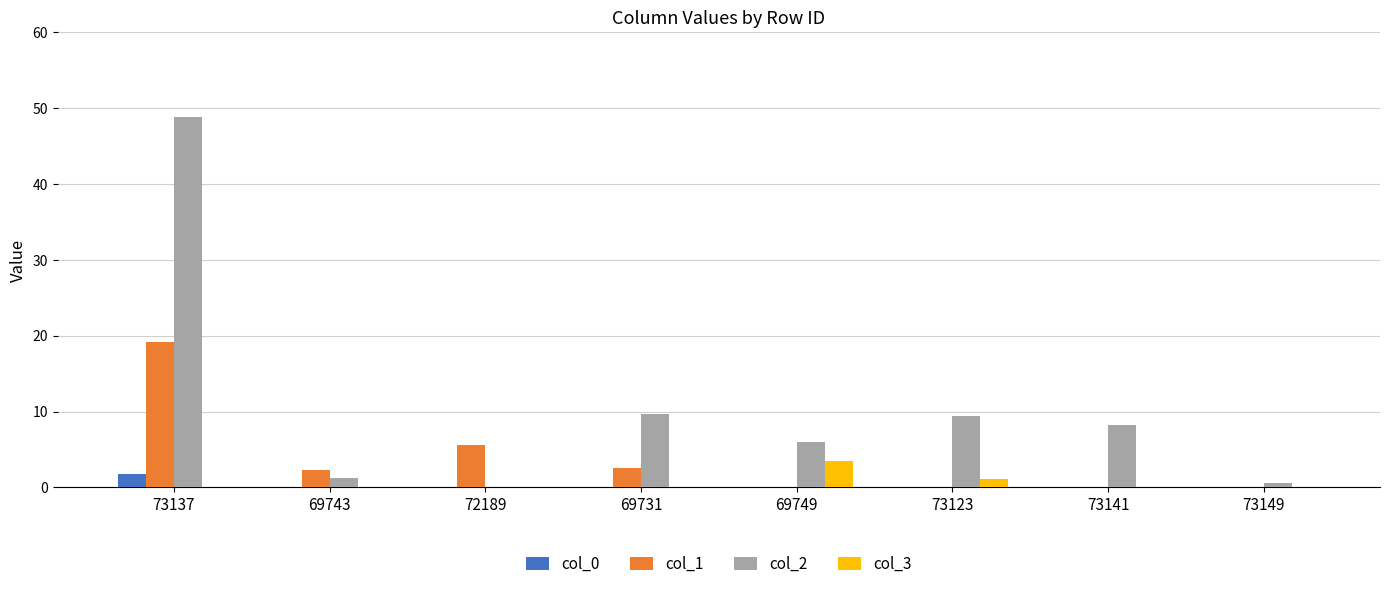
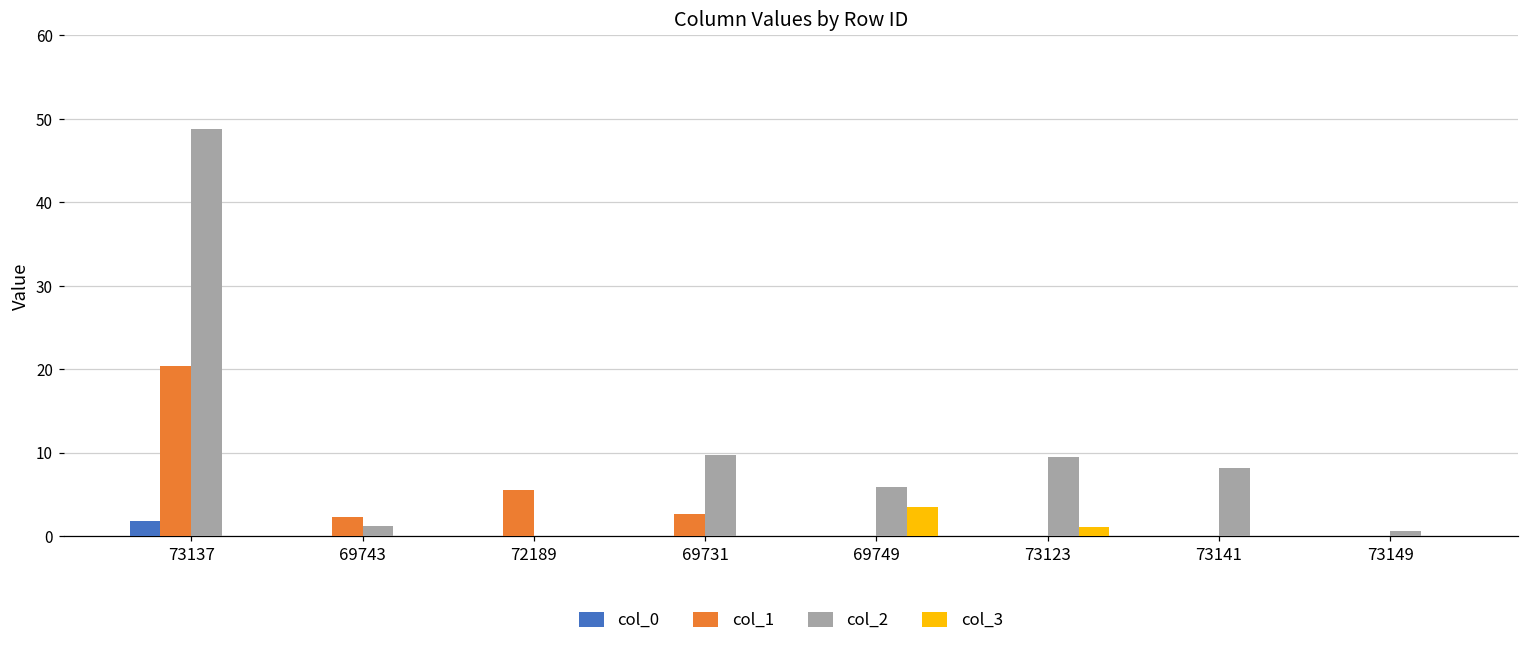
col_1, 73137: 19 -> 20
